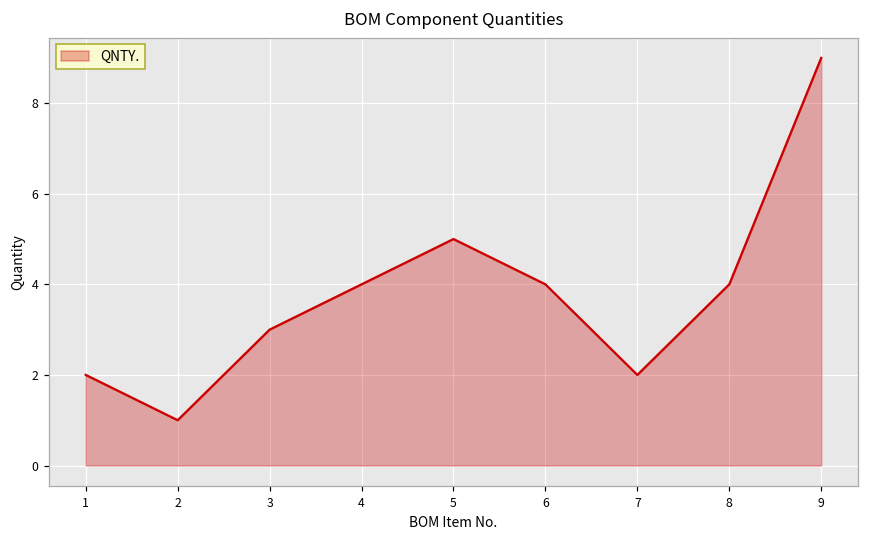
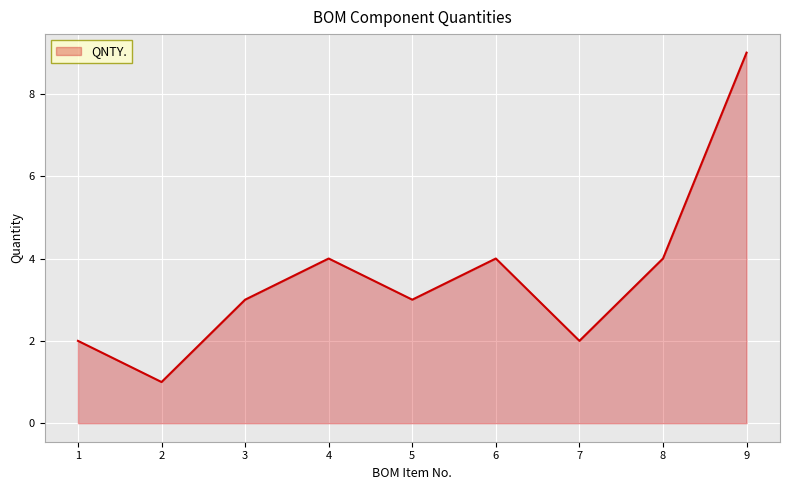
5: 5 -> 3
